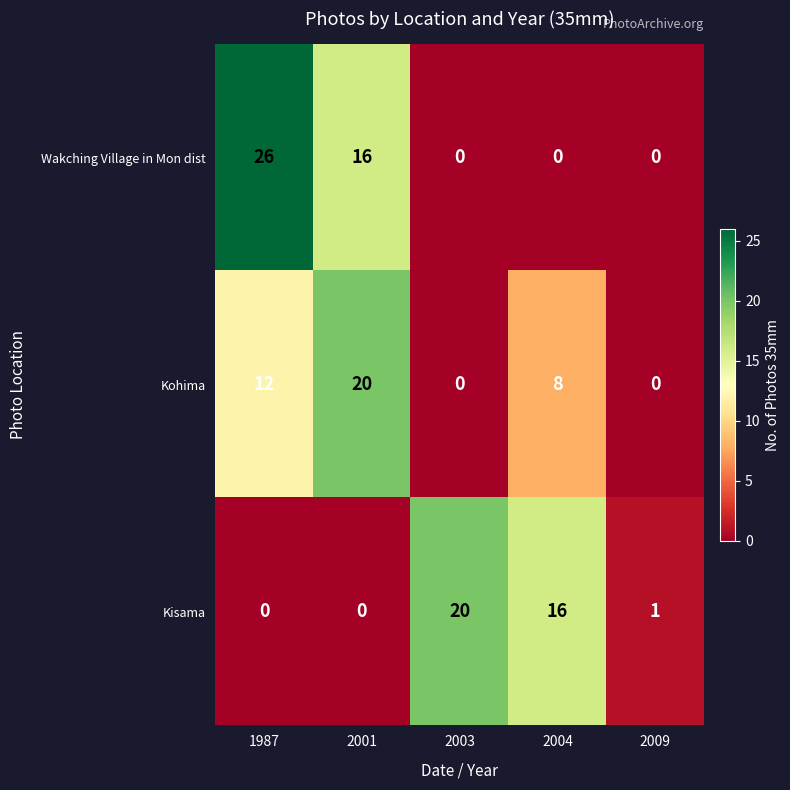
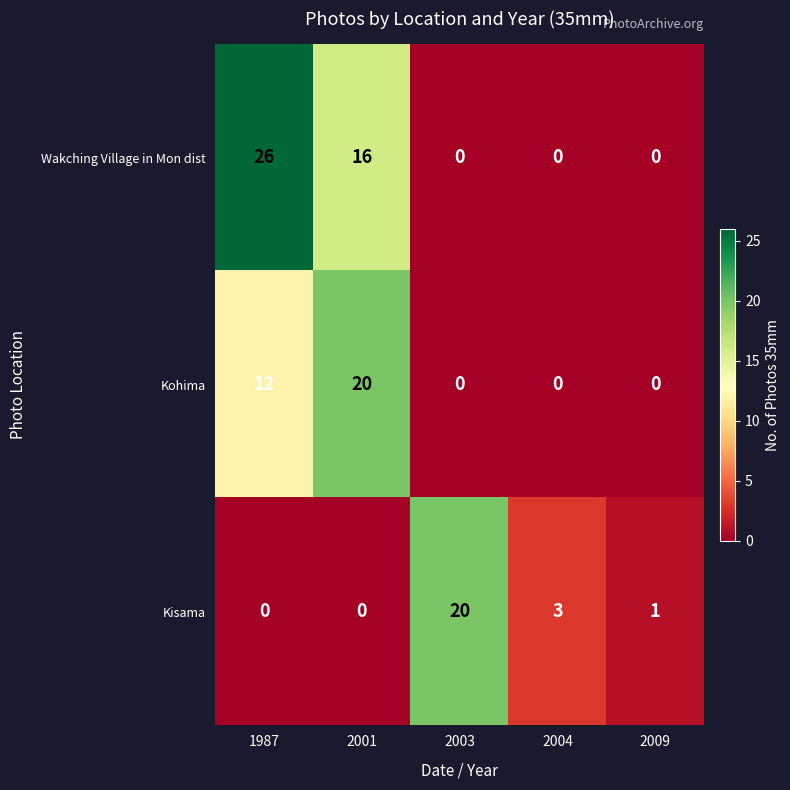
Kohima, 2004: 8 -> 0
Kisama, 2004: 16 -> 3
